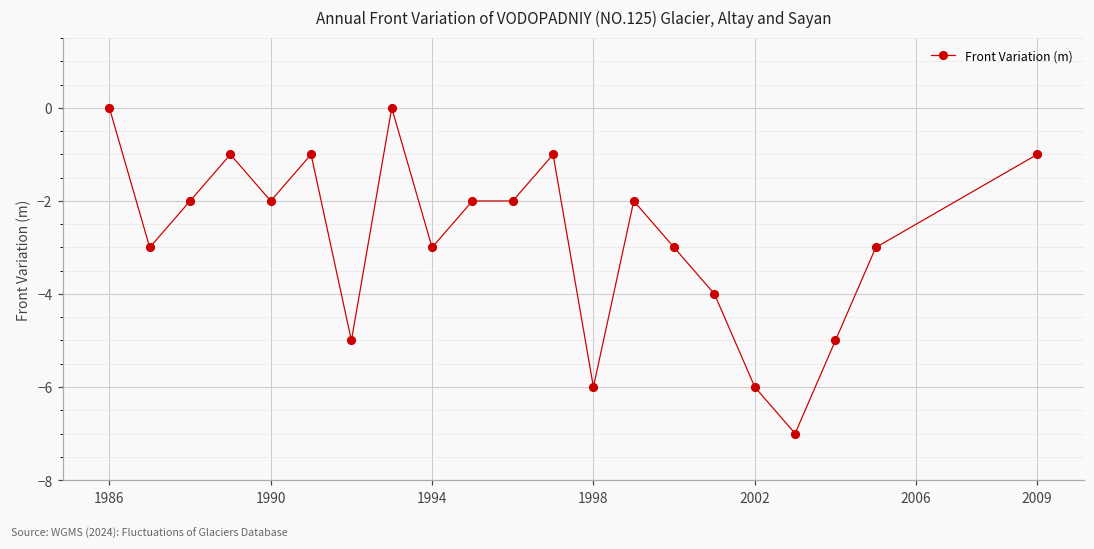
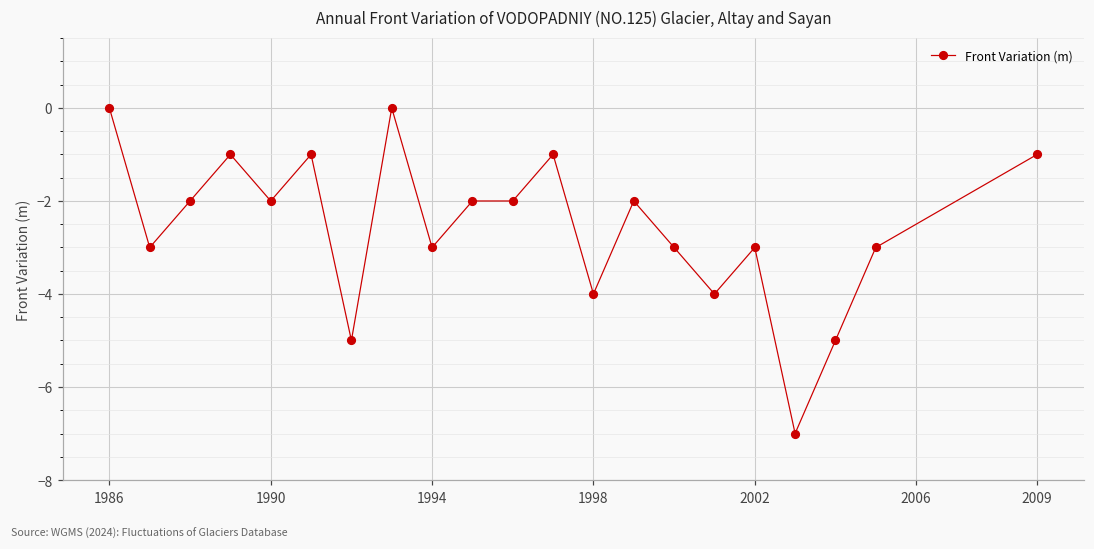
1998: -6 -> -4
2002: -6 -> -3
